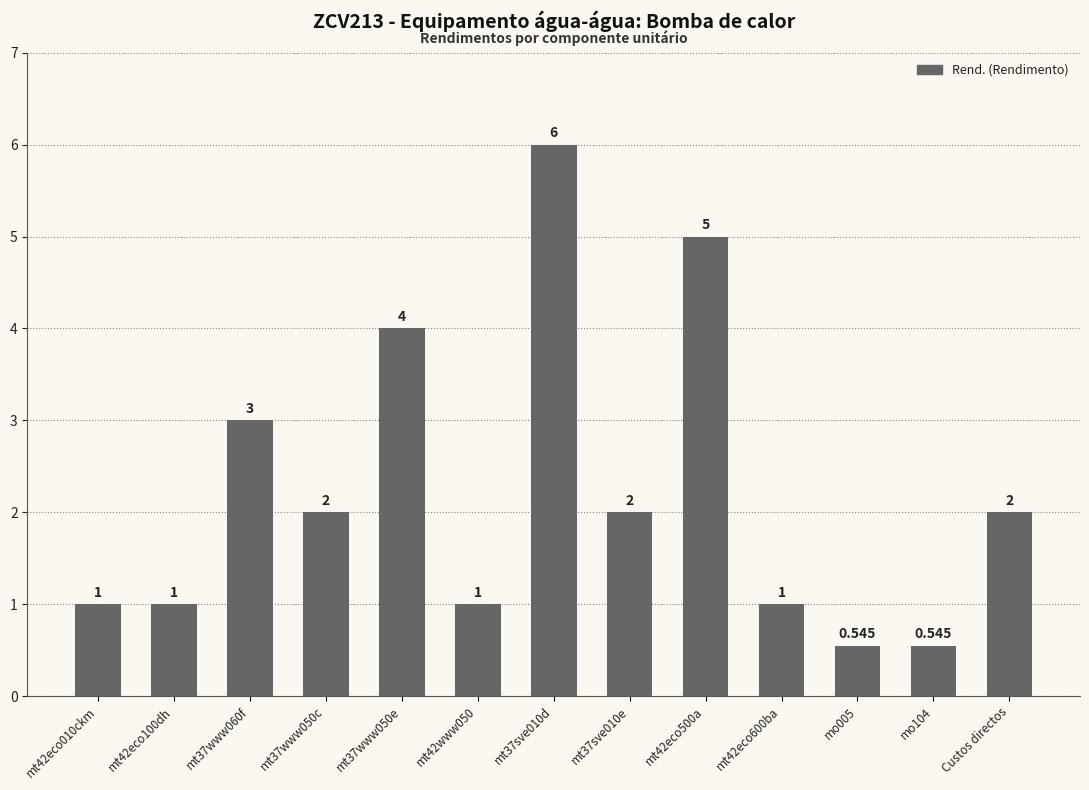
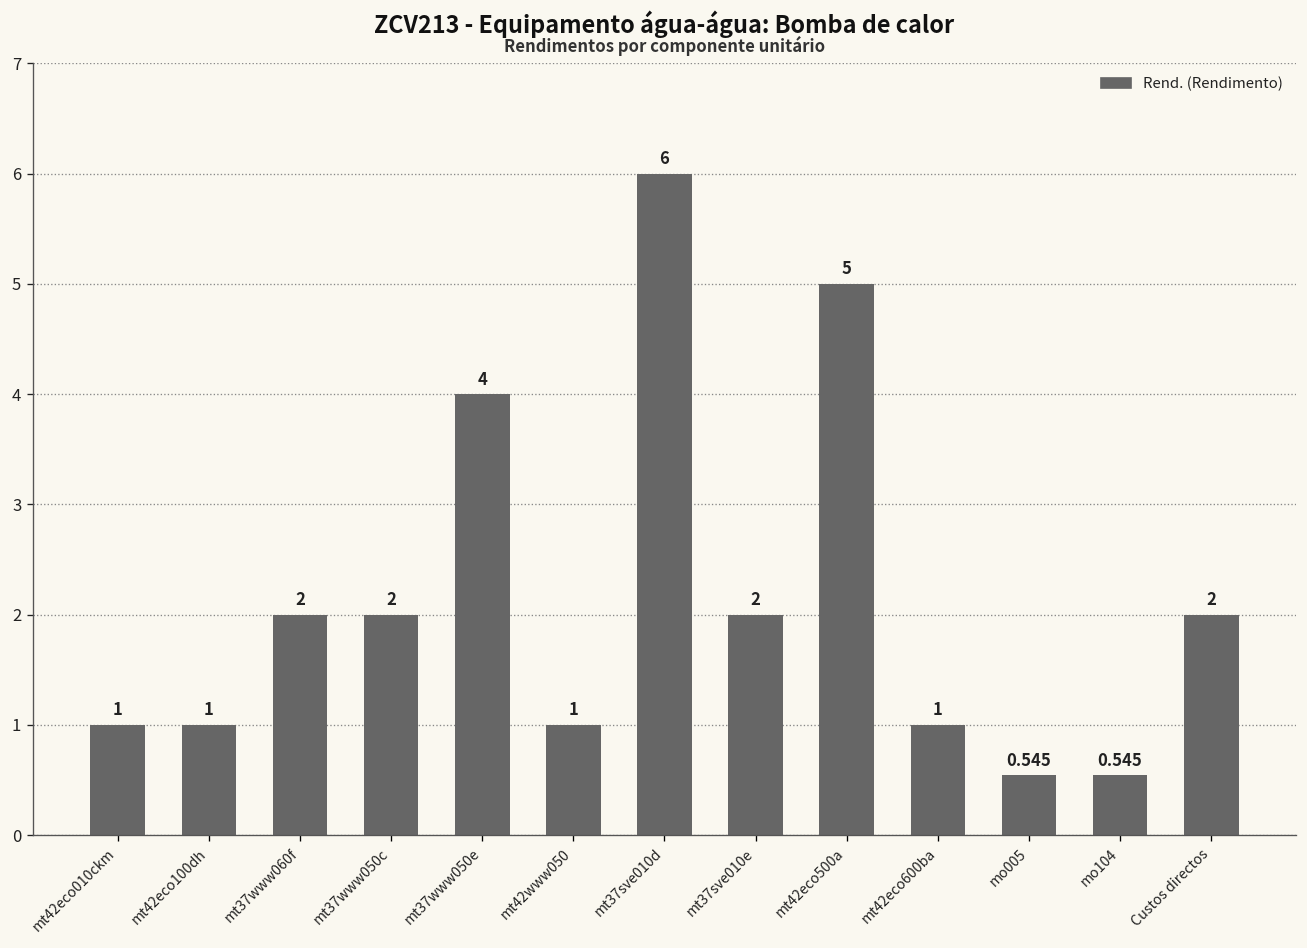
mt37www060f: 3 -> 2
